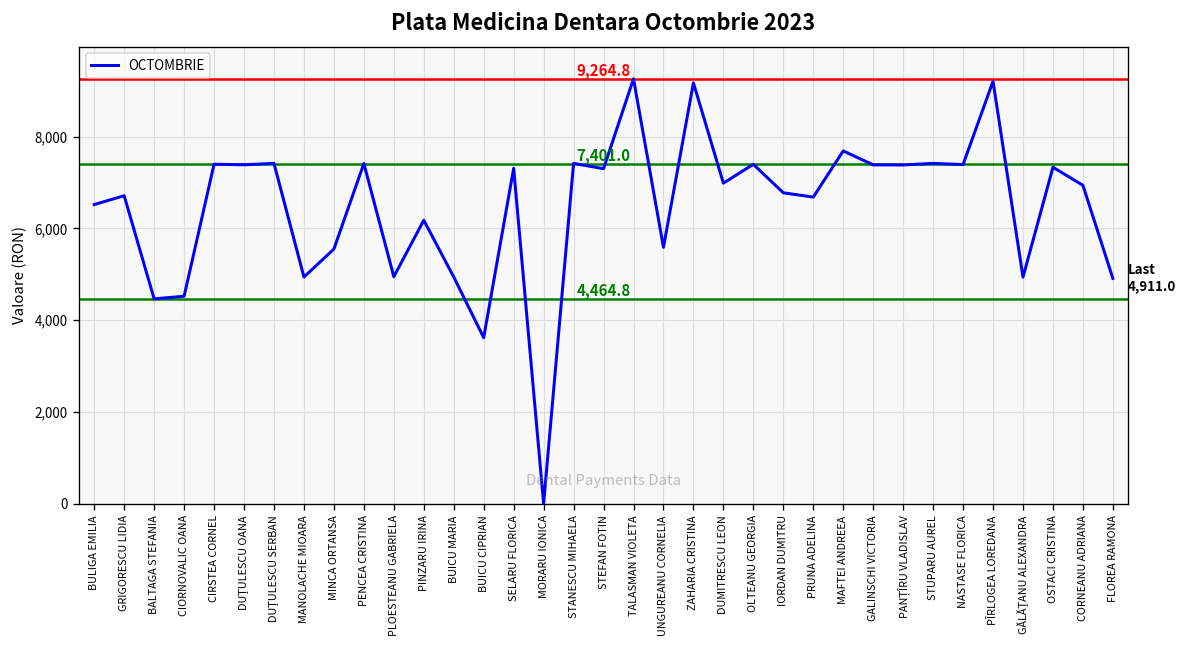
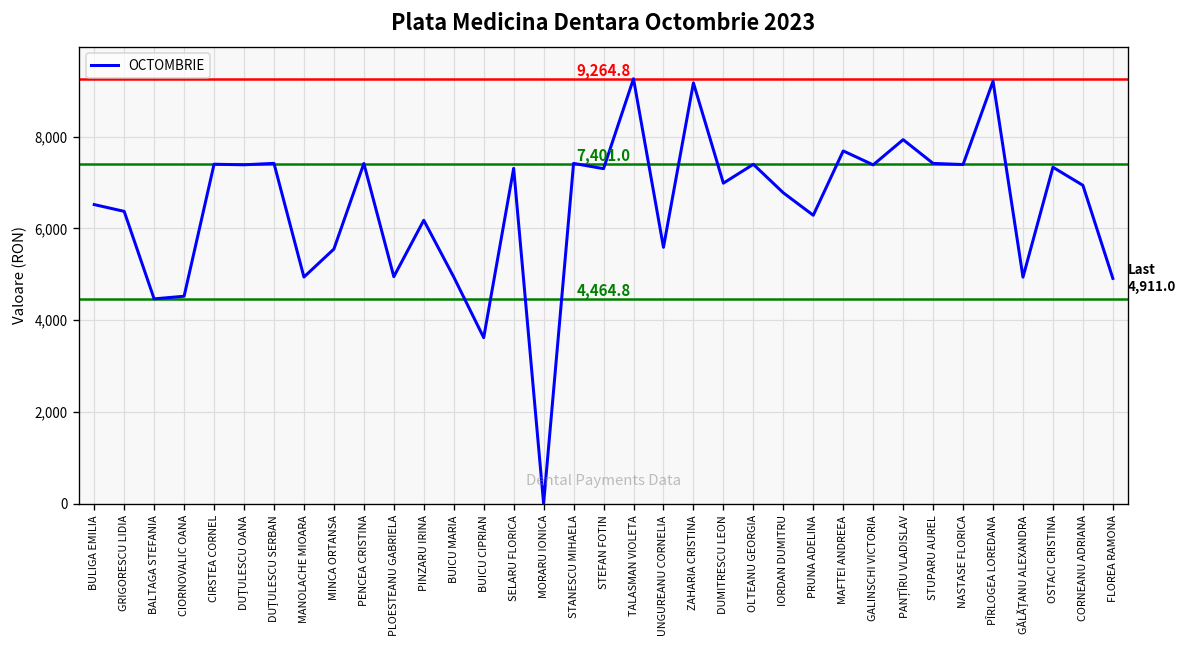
GRIGORESCU LIDIA: 6,700 -> 6,400
PRUNA ADELINA: 6,700 -> 6,300
PANȚÎRU VLADISLAV: 7,400 -> 7,900
